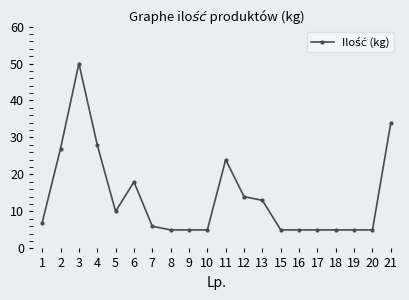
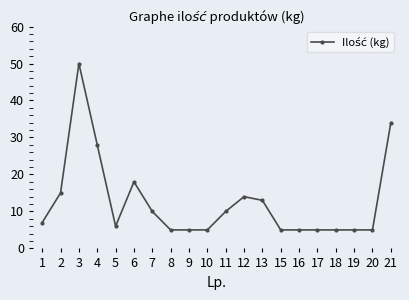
2: 27 -> 15
5: 10 -> 6
7: 6 -> 10
11: 24 -> 10
